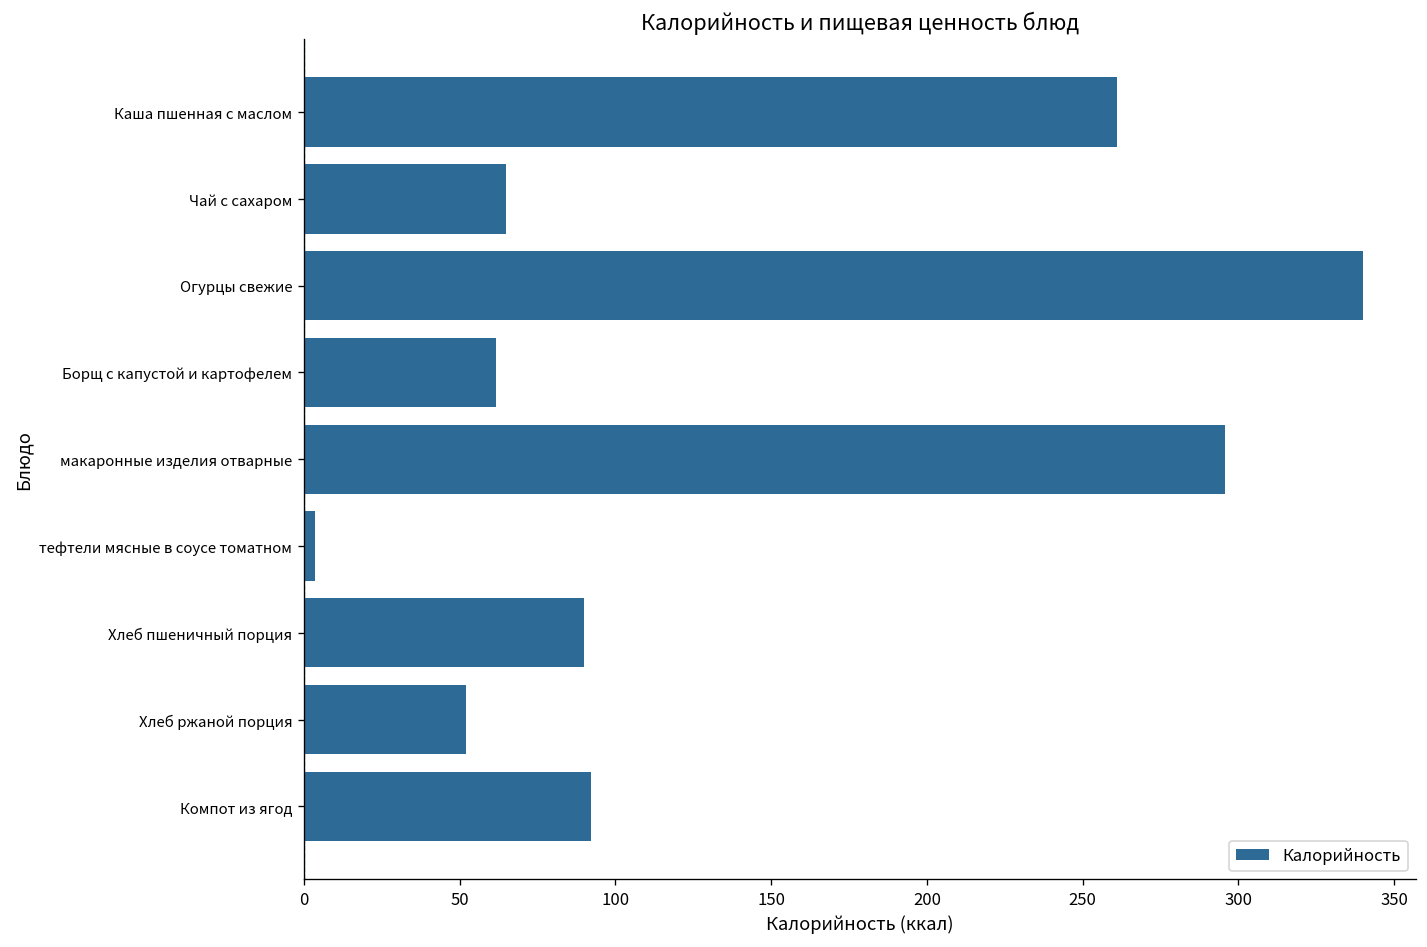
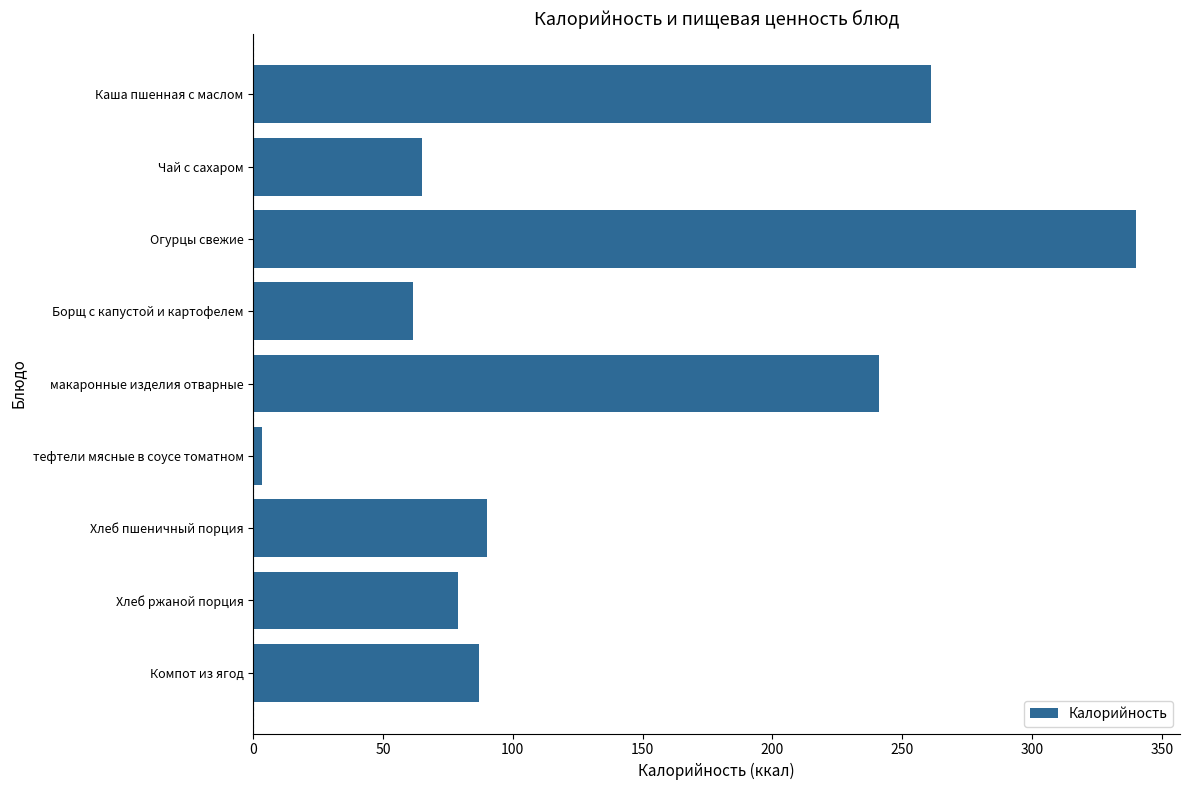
макаронные изделия отварные: 296 -> 241
Хлеб ржаной порция: 52 -> 79
Компот из ягод: 92 -> 87
